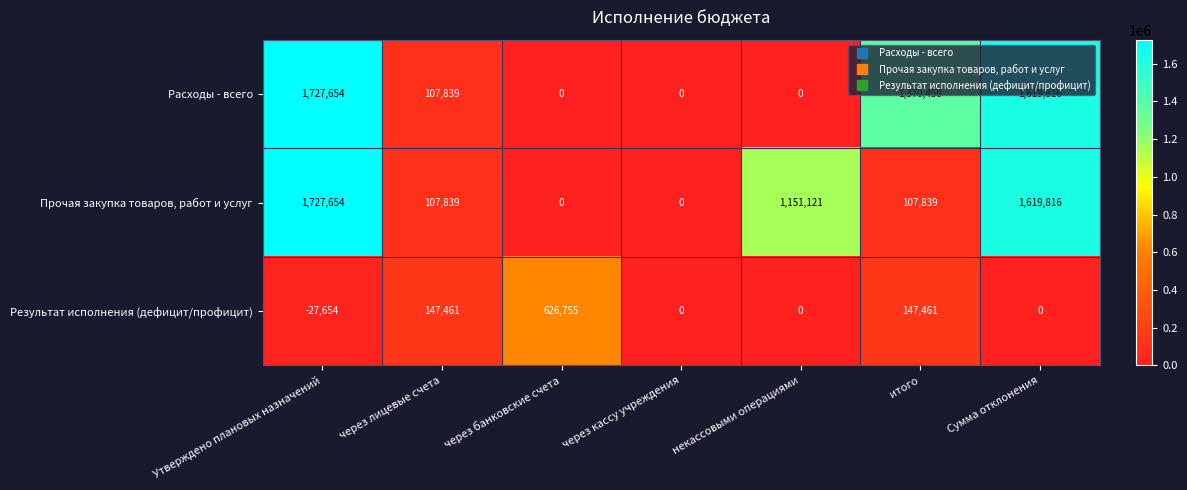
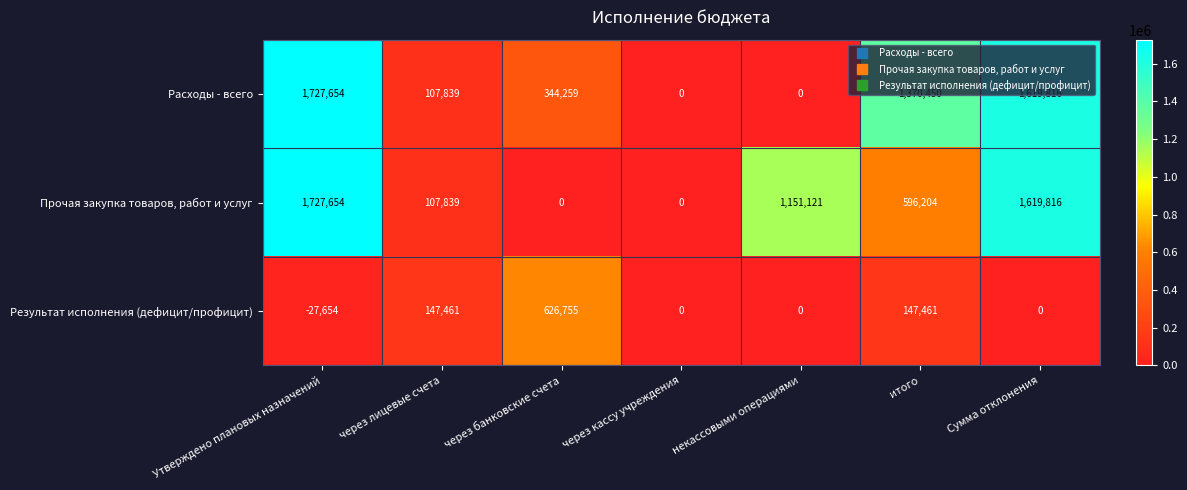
Расходы - всего, через банковские счета: 0 -> 344,259
Прочая закупка товаров, работ и услуг, итого: 107,839 -> 596,204
